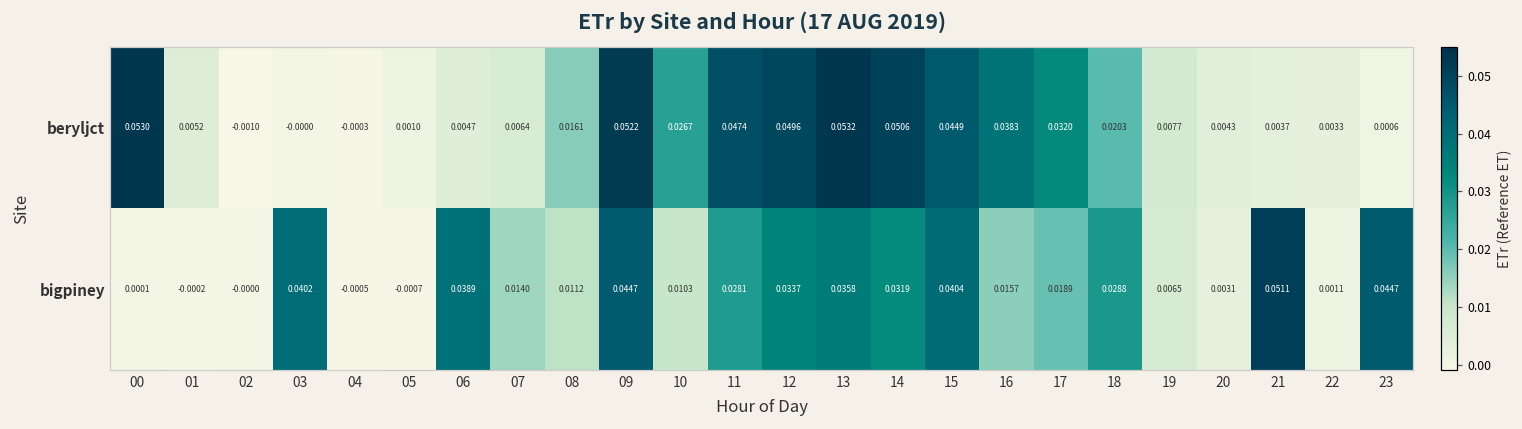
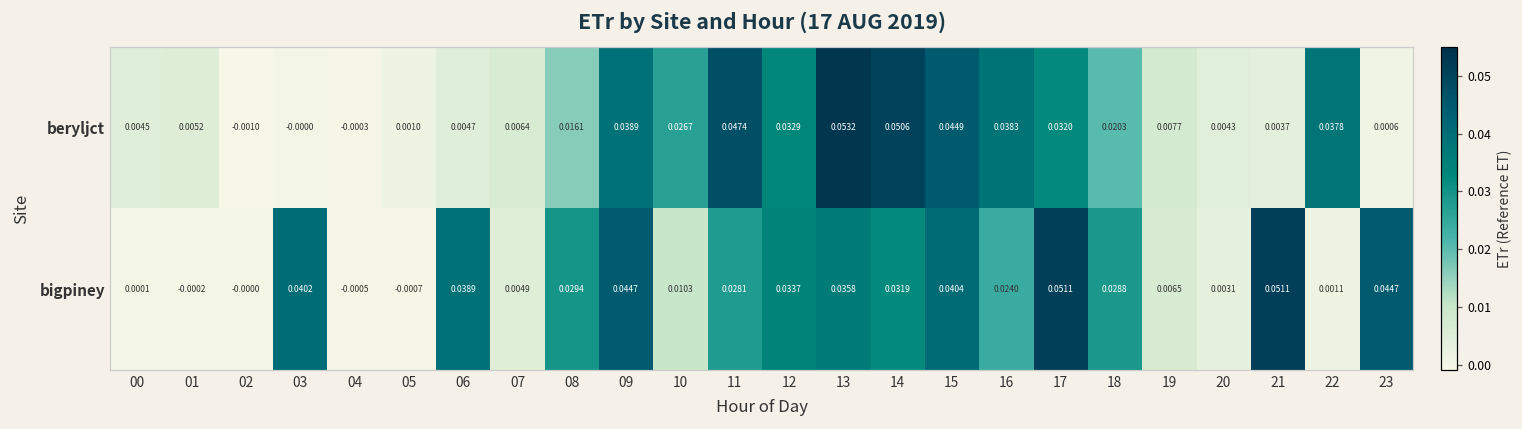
beryljct, 00: 0.0530 -> 0.0045
beryljct, 09: 0.0522 -> 0.0389
beryljct, 12: 0.0496 -> 0.0329
beryljct, 22: 0.0033 -> 0.0378
bigpiney, 07: 0.0140 -> 0.0049
bigpiney, 08: 0.0112 -> 0.0294
bigpiney, 16: 0.0157 -> 0.0240
bigpiney, 17: 0.0189 -> 0.0511
